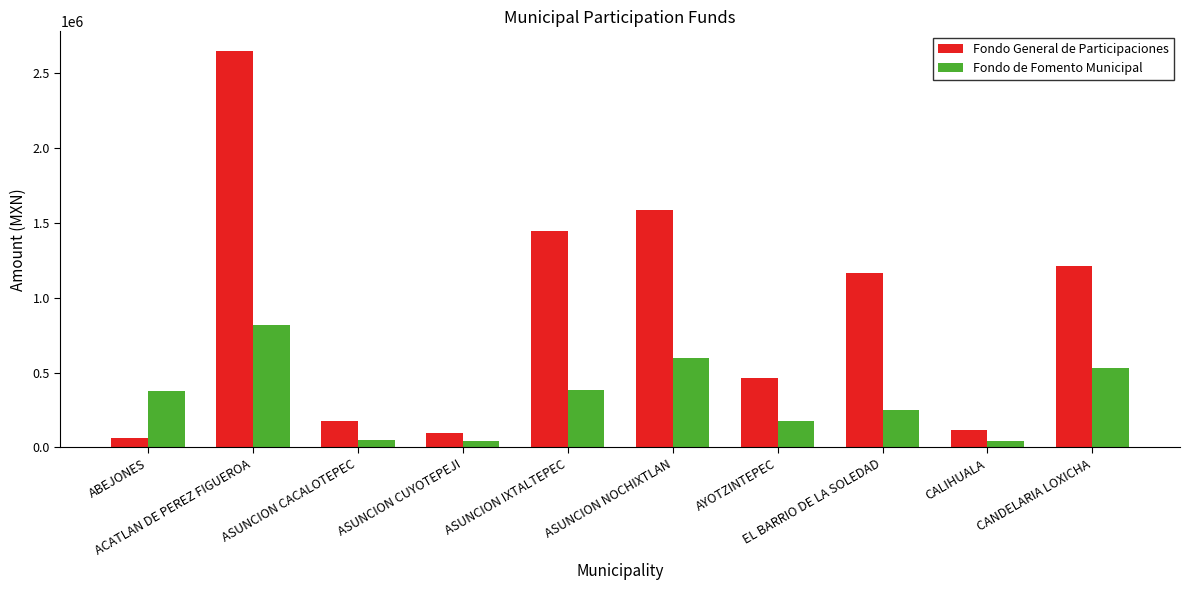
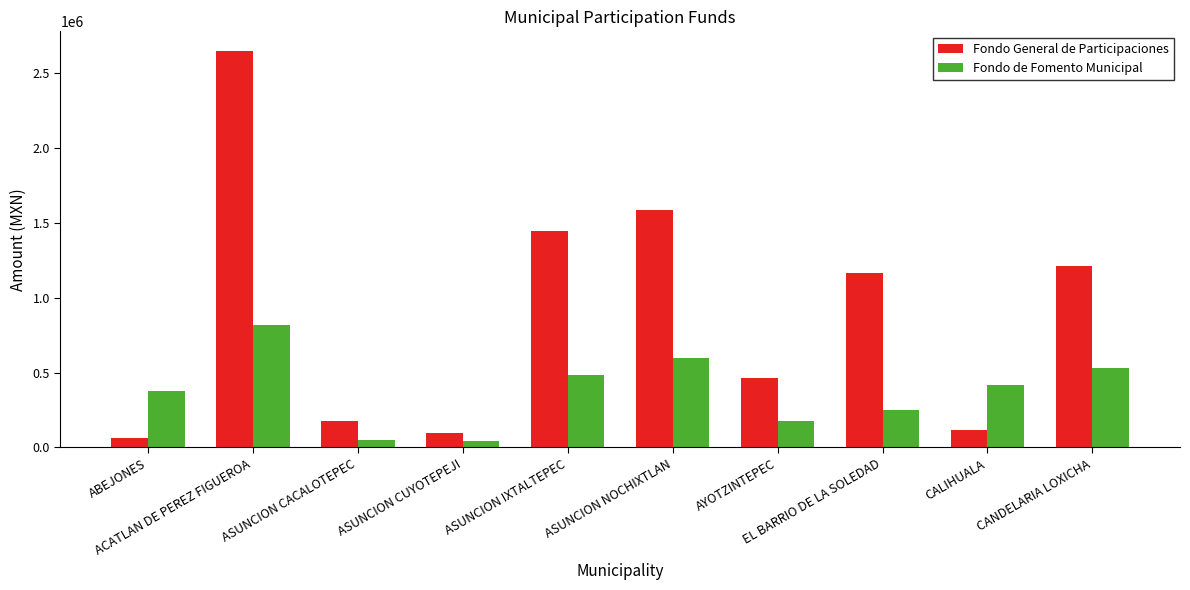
Fondo de Fomento Municipal, ASUNCION IXTALTEPEC: 390000 -> 480000
Fondo de Fomento Municipal, CALIHUALA: 40000 -> 420000
